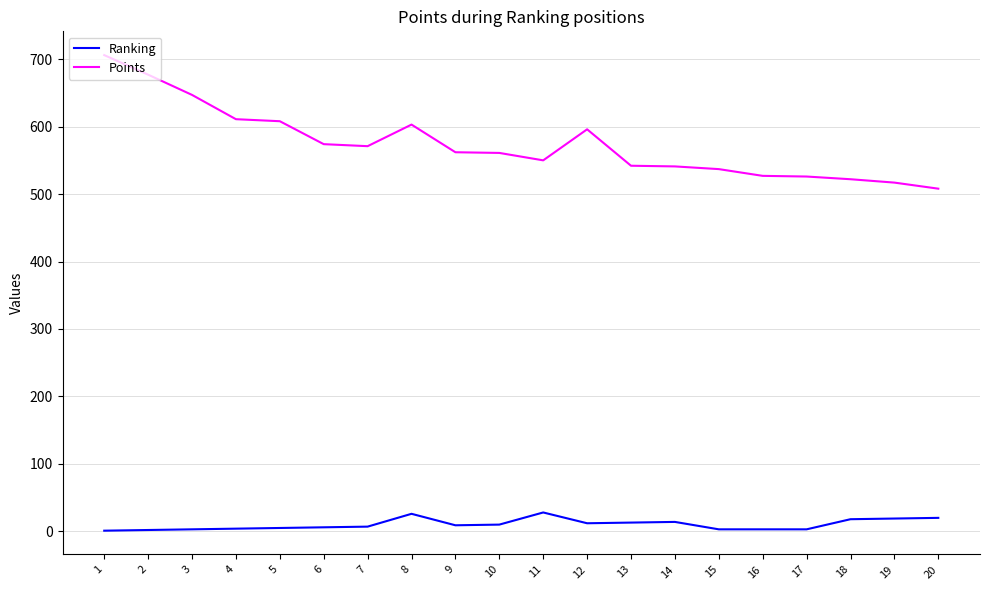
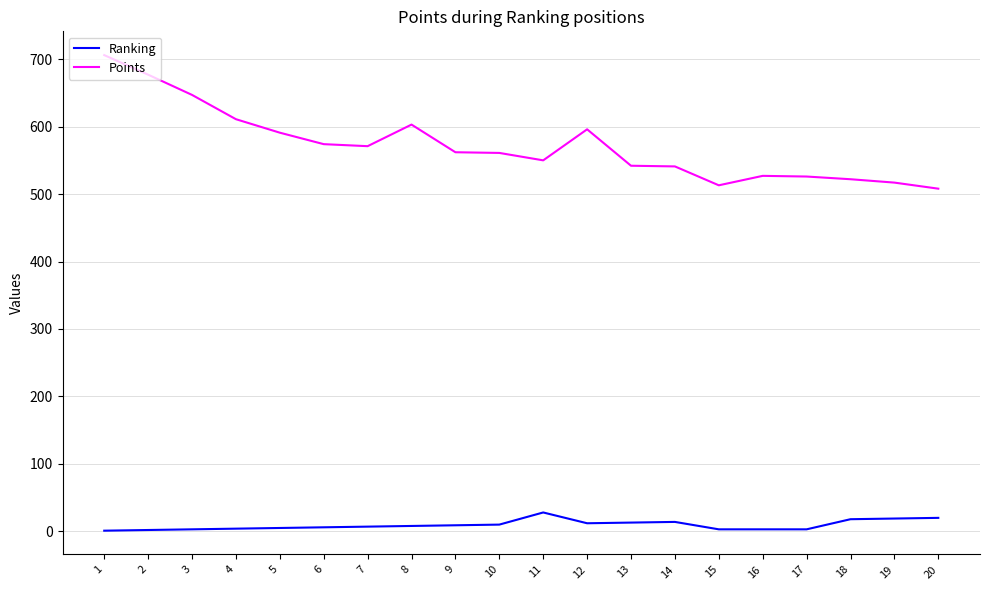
Points, 5: 610 -> 590
Ranking, 8: 30 -> 10
Points, 15: 540 -> 510
